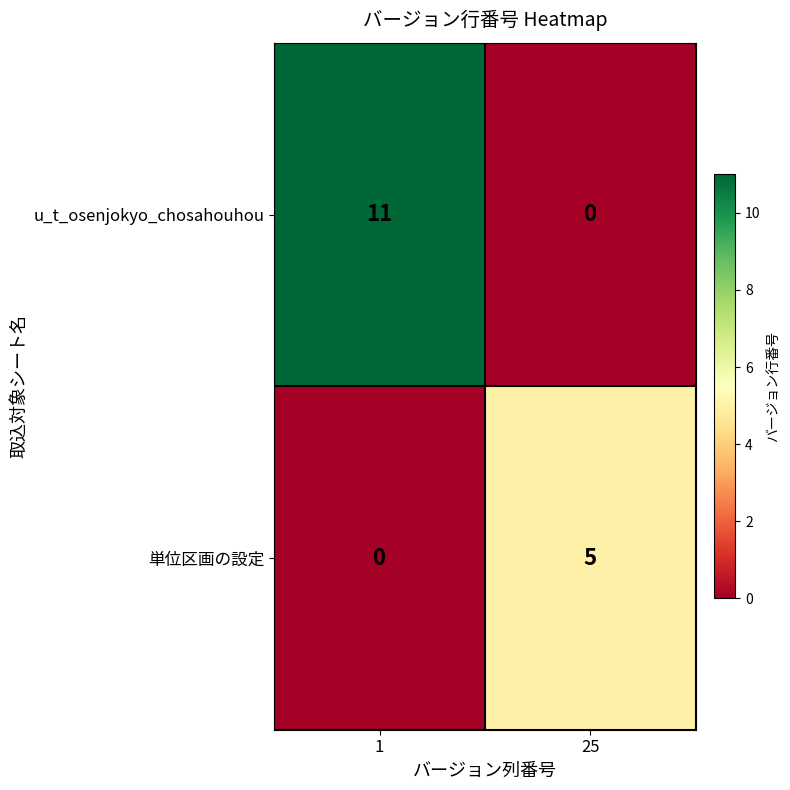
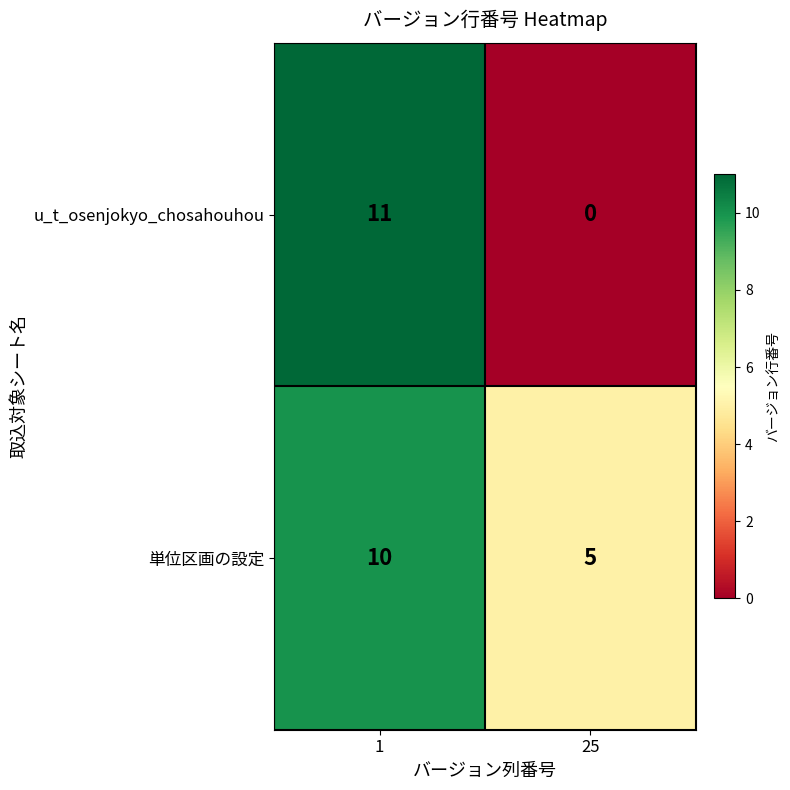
単位区画の設定, 1: 0 -> 10
